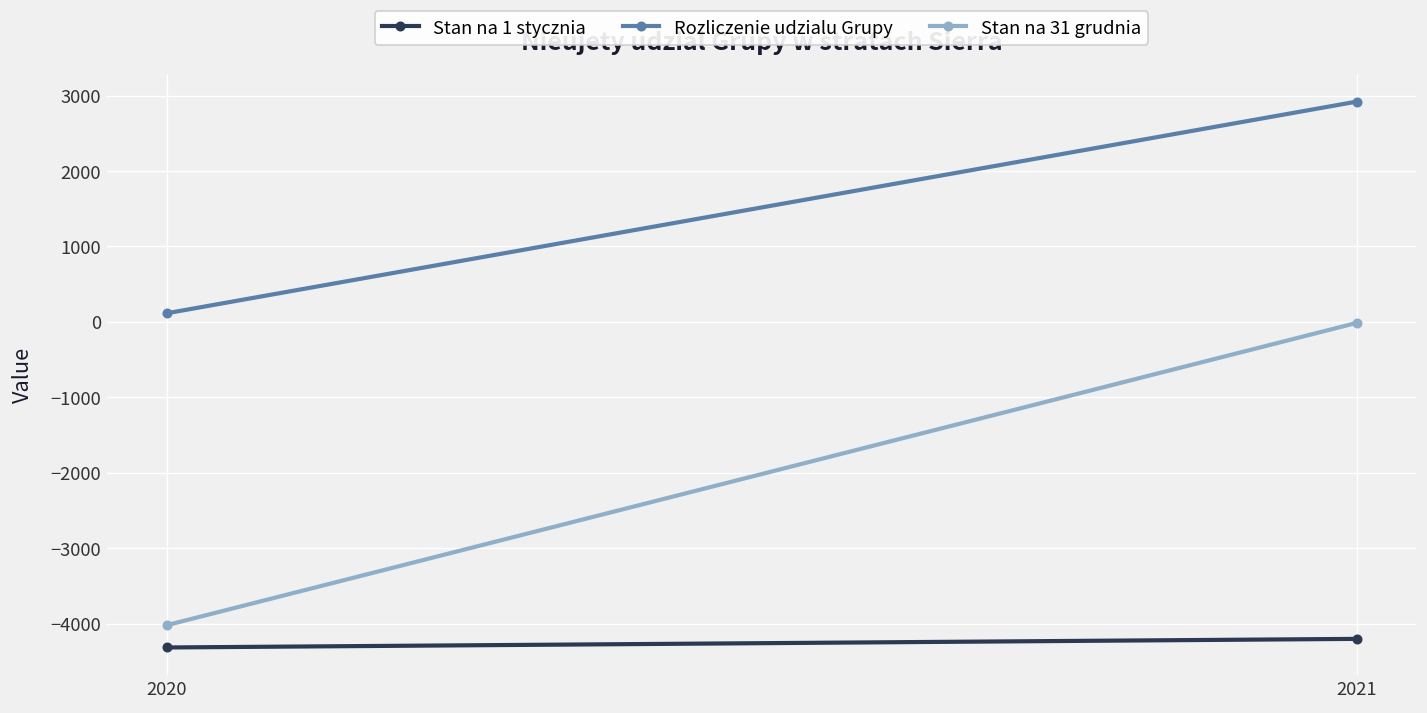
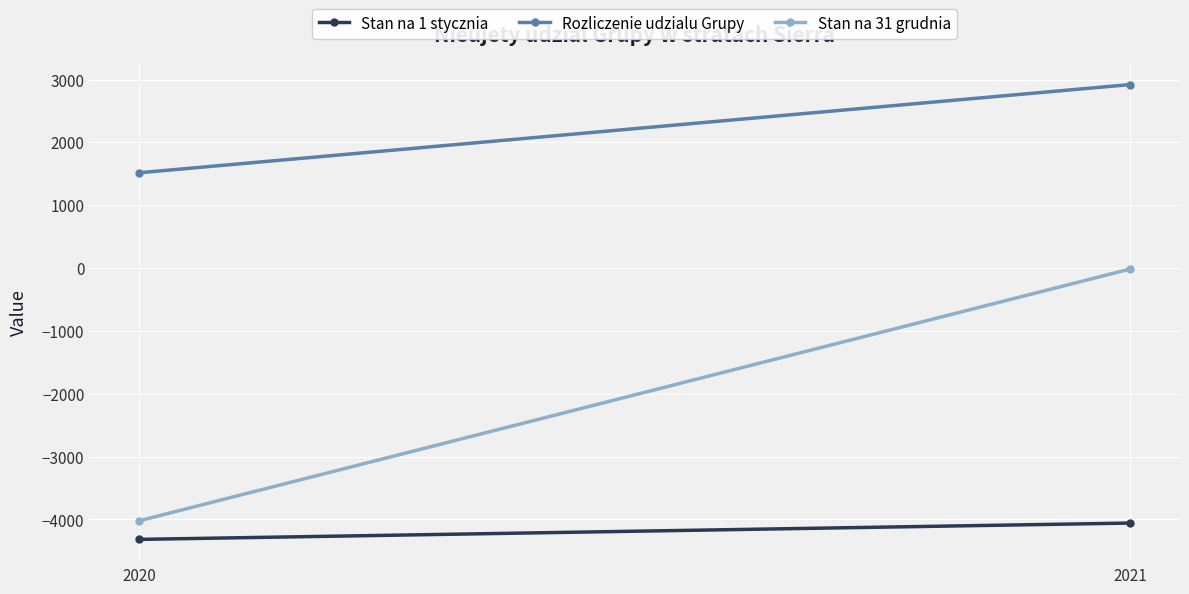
Rozliczenie udzialu Grupy, 2020: 100 -> 1500
Stan na 1 stycznia, 2021: -4200 -> -4100
